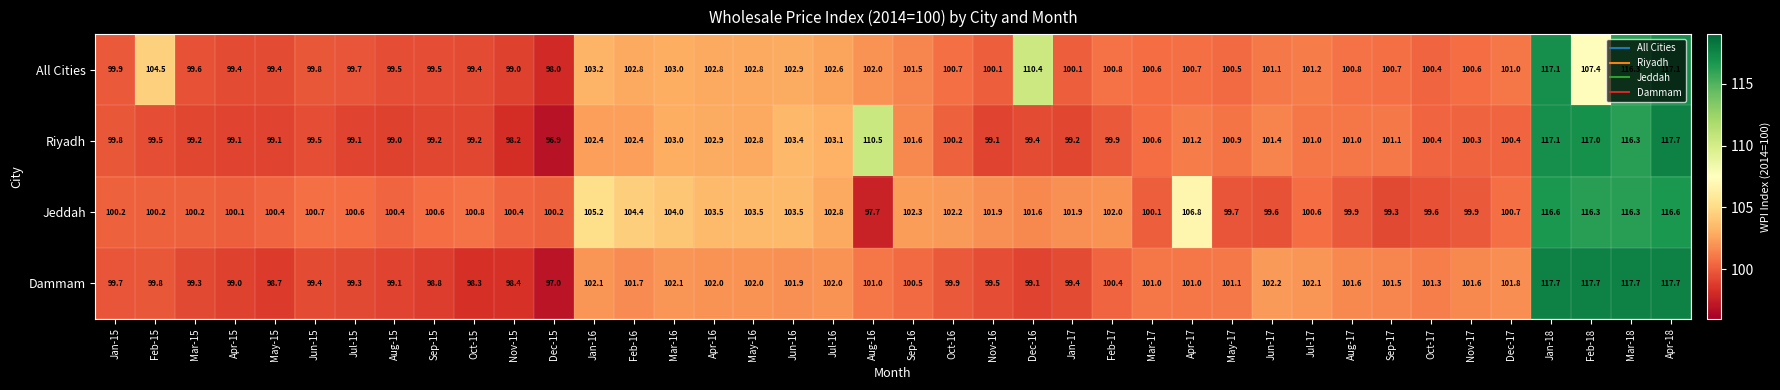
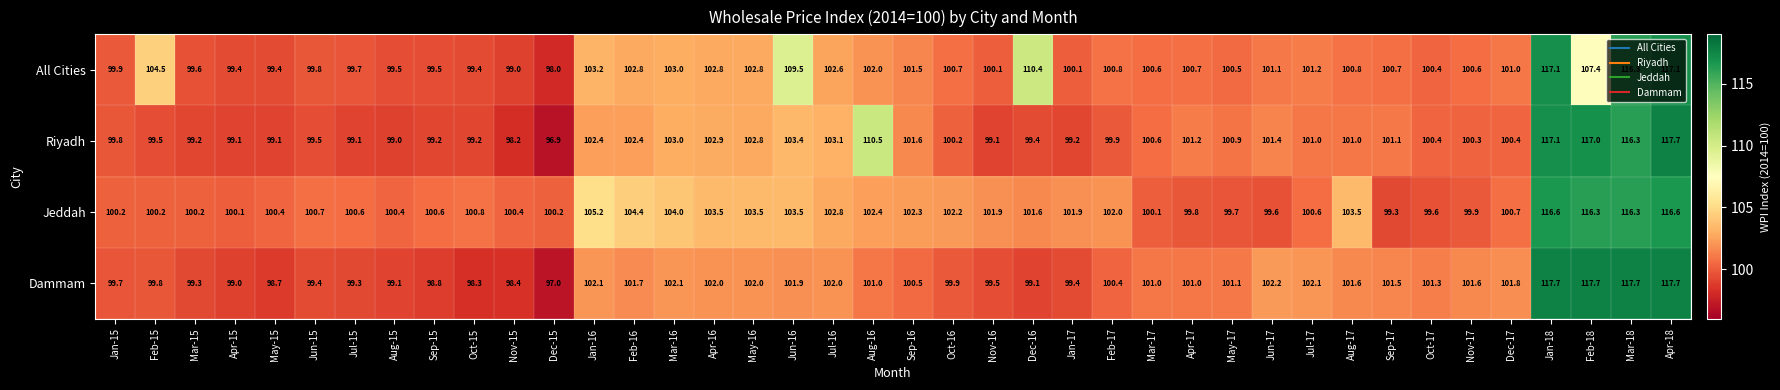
All Cities, Jun-16: 102.9 -> 109.5
Jeddah, Aug-16: 97.7 -> 102.4
Jeddah, Apr-17: 106.8 -> 99.8
Jeddah, Aug-17: 99.9 -> 103.5
